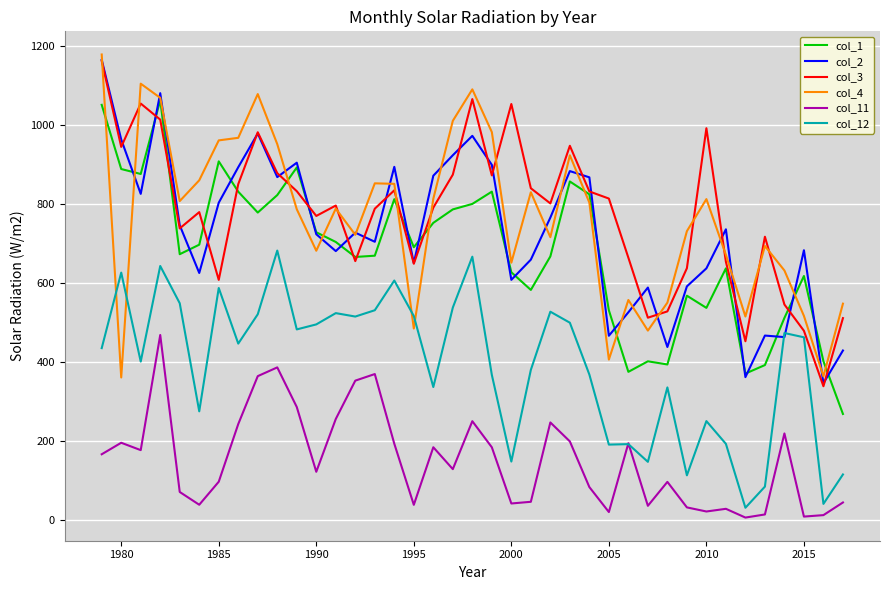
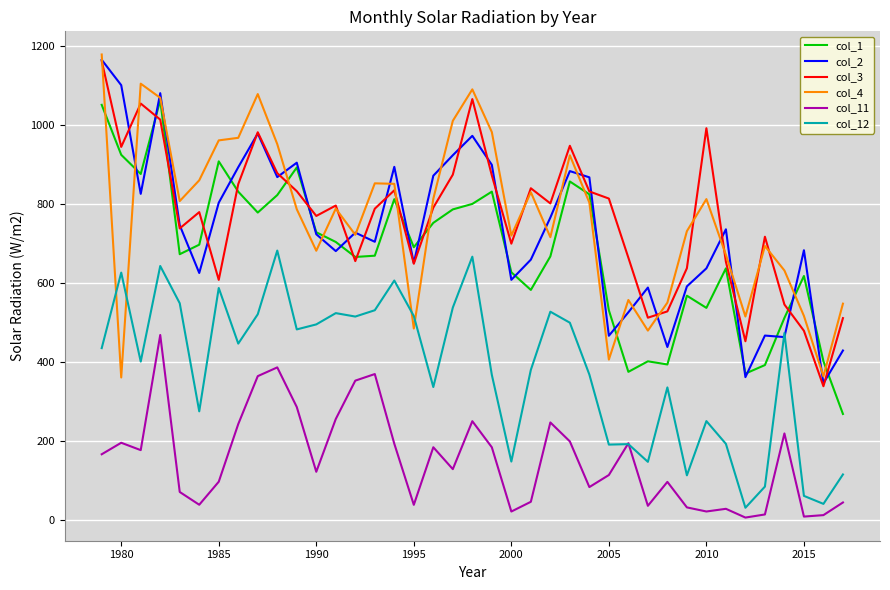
col_1, 1980: 890 -> 920
col_2, 1980: 960 -> 1100
col_3, 2000: 1050 -> 700
col_4, 2000: 650 -> 720
col_11, 2000: 40 -> 20
col_11, 2005: 20 -> 110
col_12, 2015: 460 -> 60
